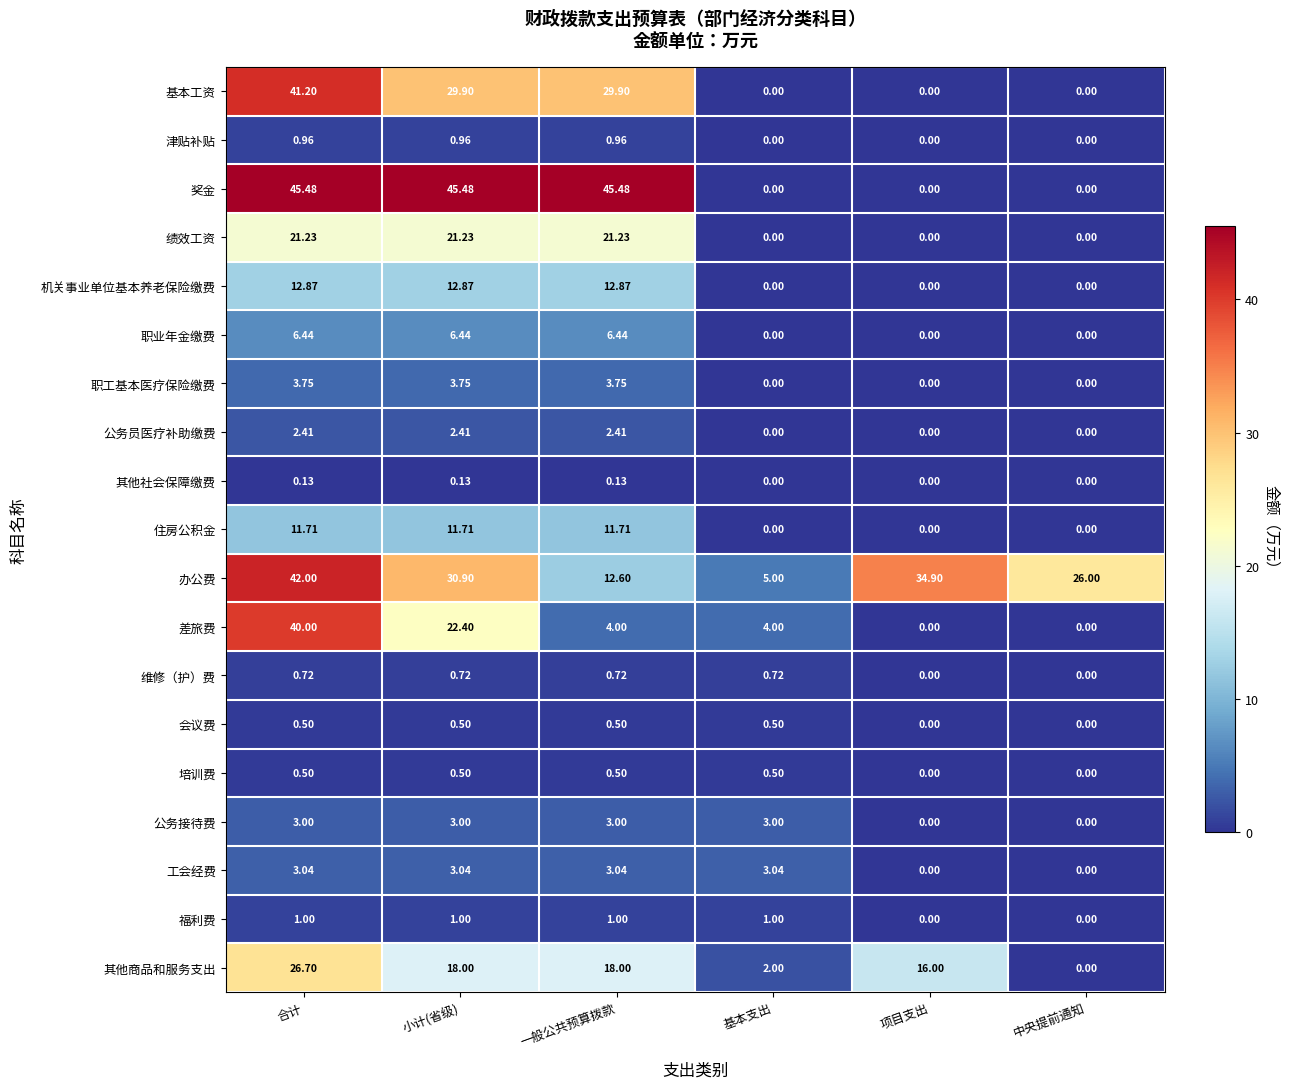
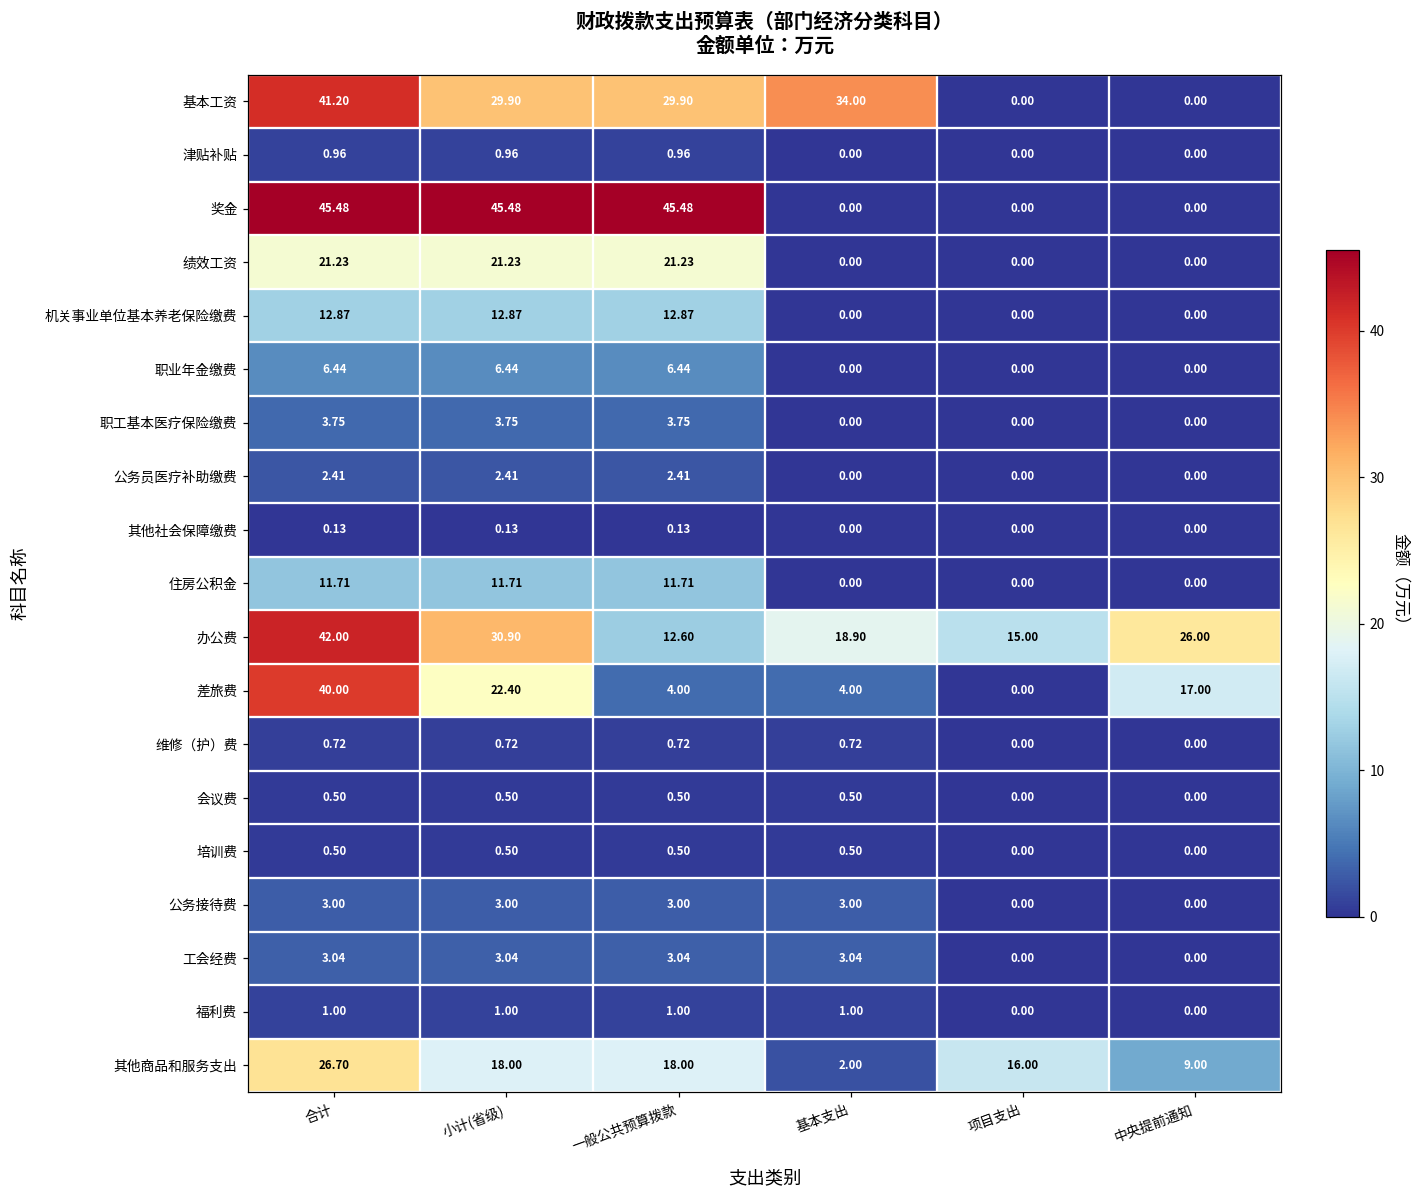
基本工资, 基本支出: 0.00 -> 34.00
办公费, 基本支出: 5.00 -> 18.90
办公费, 项目支出: 34.90 -> 15.00
差旅费, 中央提前通知: 0.00 -> 17.00
其他商品和服务支出, 中央提前通知: 0.00 -> 9.00
